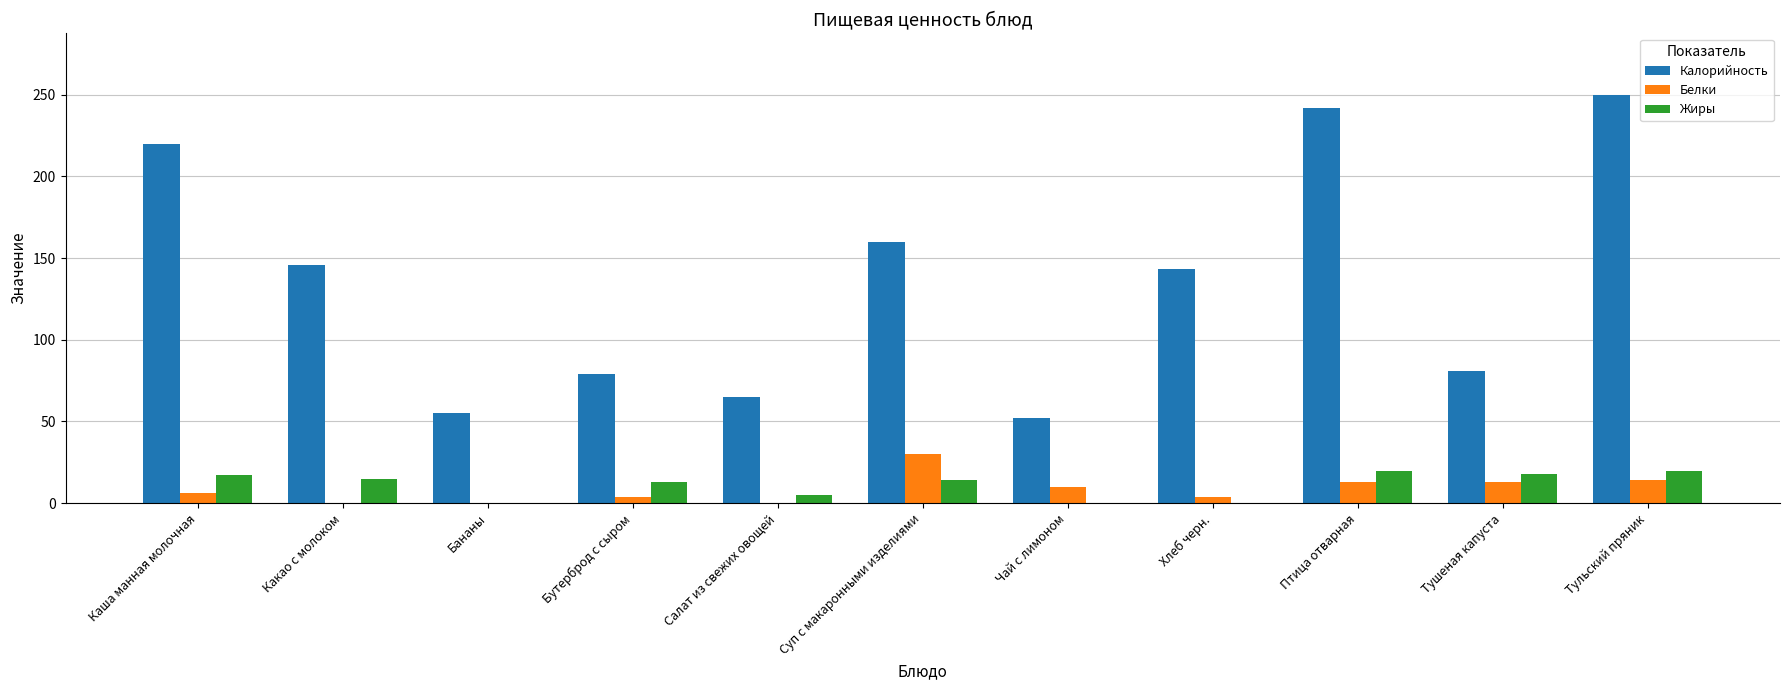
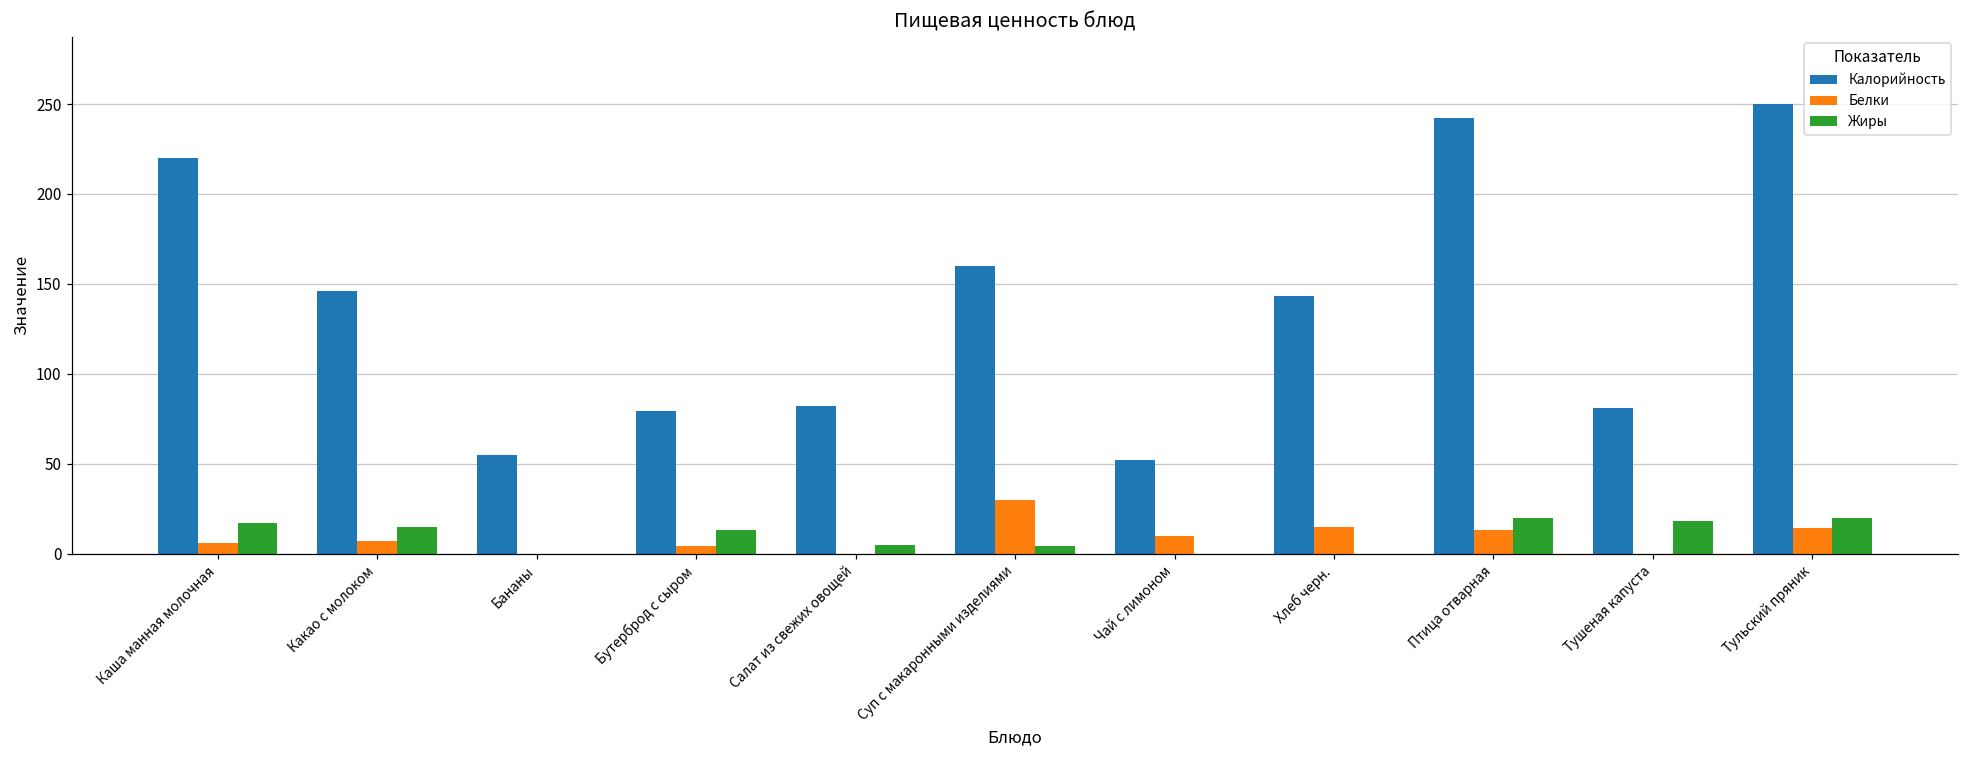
Белки, Какао с молоком: 0 -> 7
Калорийность, Салат из свежих овощей: 65 -> 82
Жиры, Суп с макаронными изделиями: 14 -> 4
Белки, Хлеб черн.: 4 -> 15
Белки, Тушеная капуста: 13 -> 0
